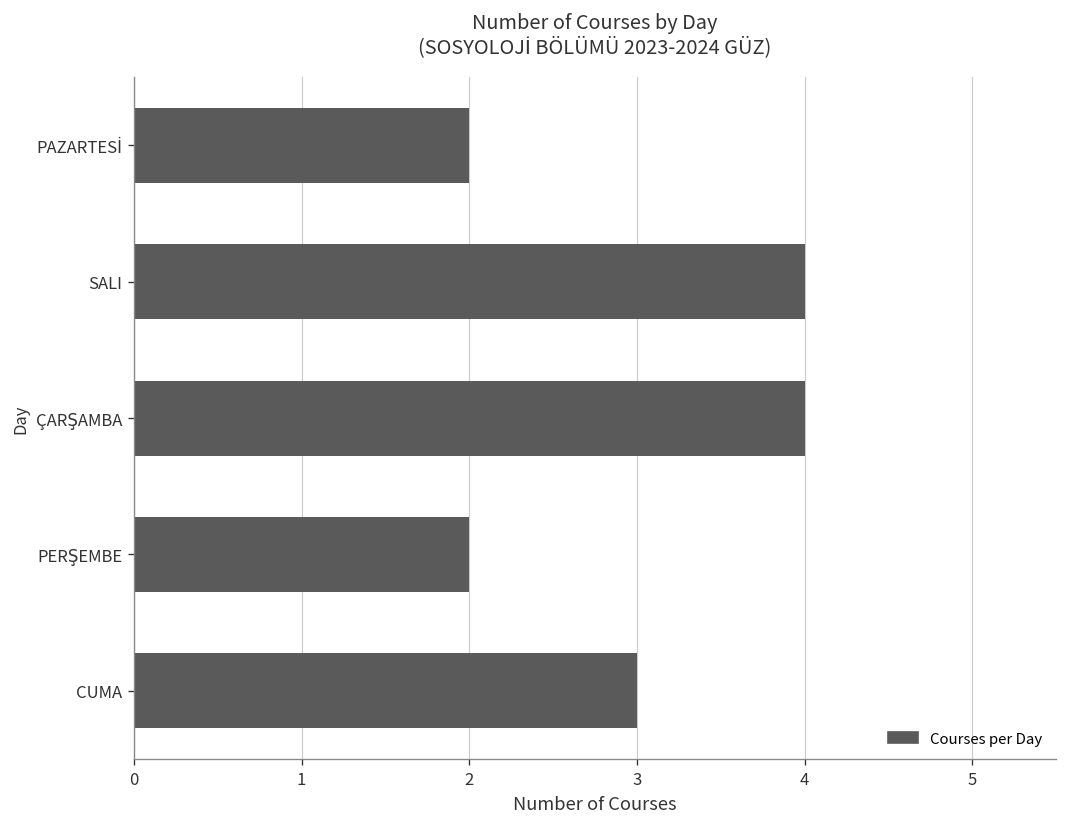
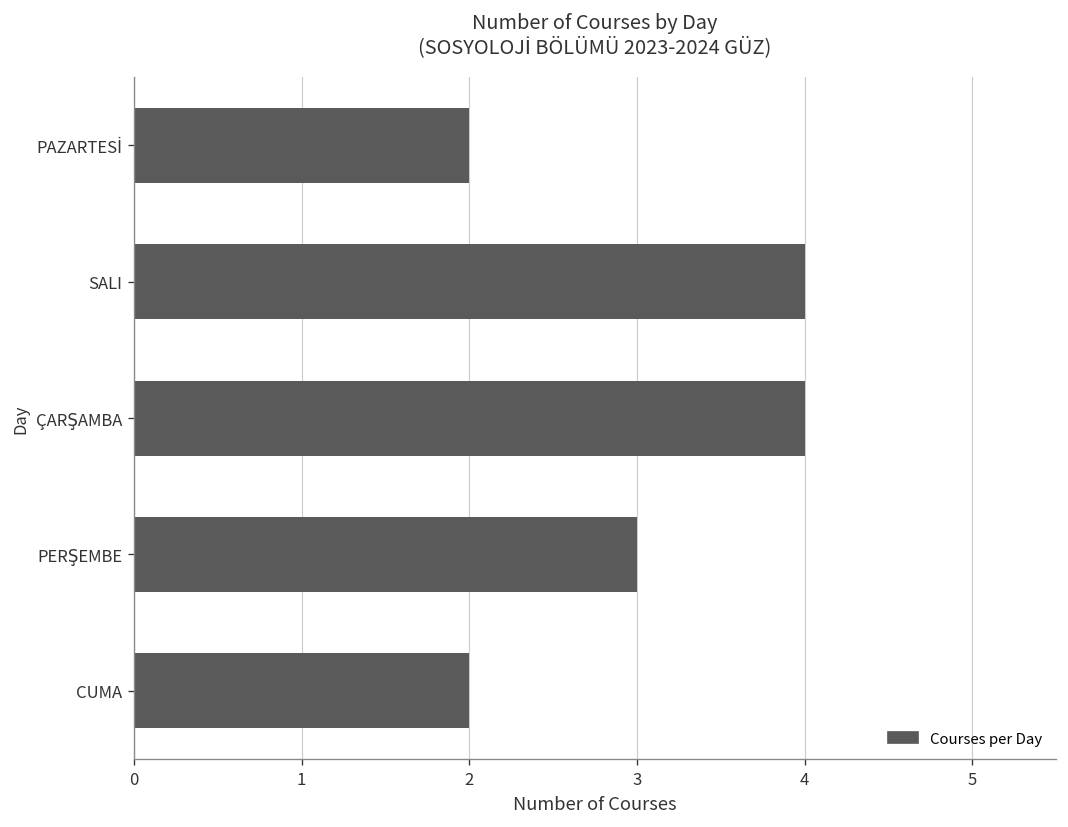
PERŞEMBE: 2 -> 3
CUMA: 3 -> 2
